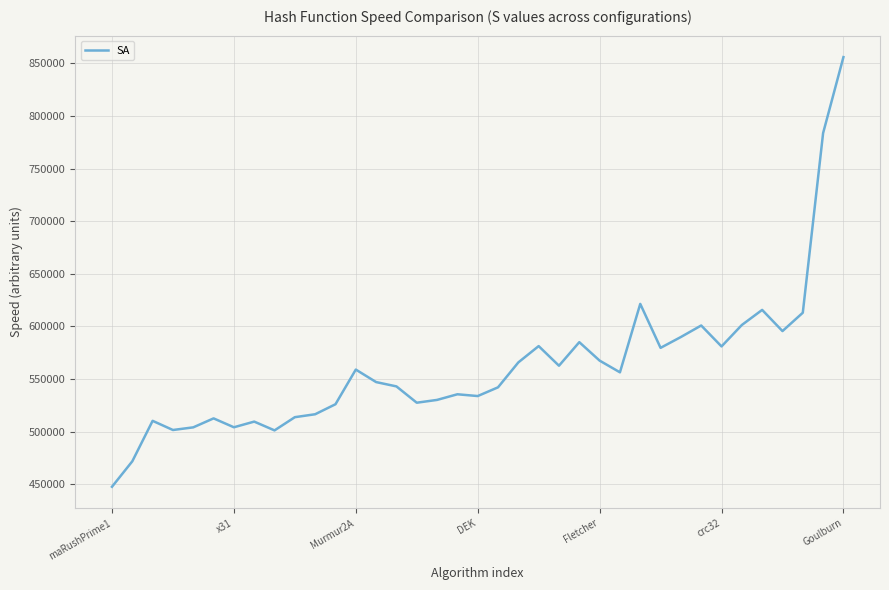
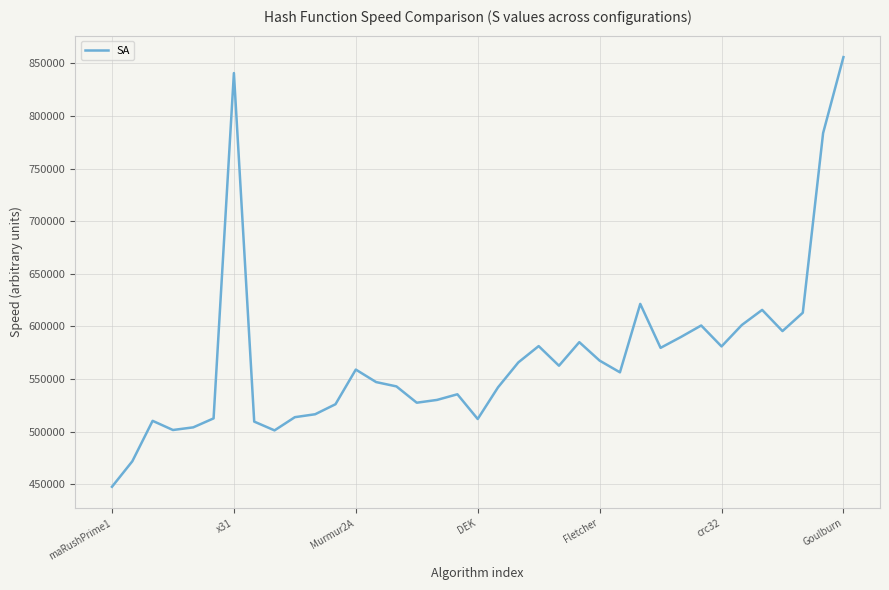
x31: 504000 -> 841000
DEK: 534000 -> 512000
